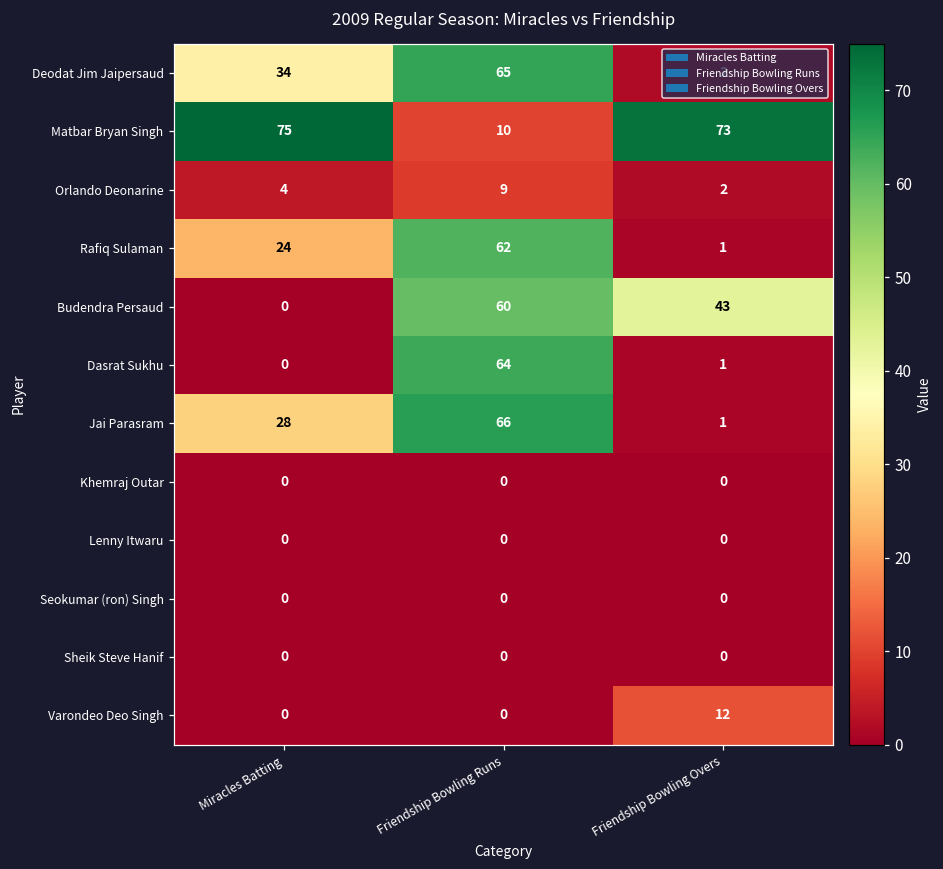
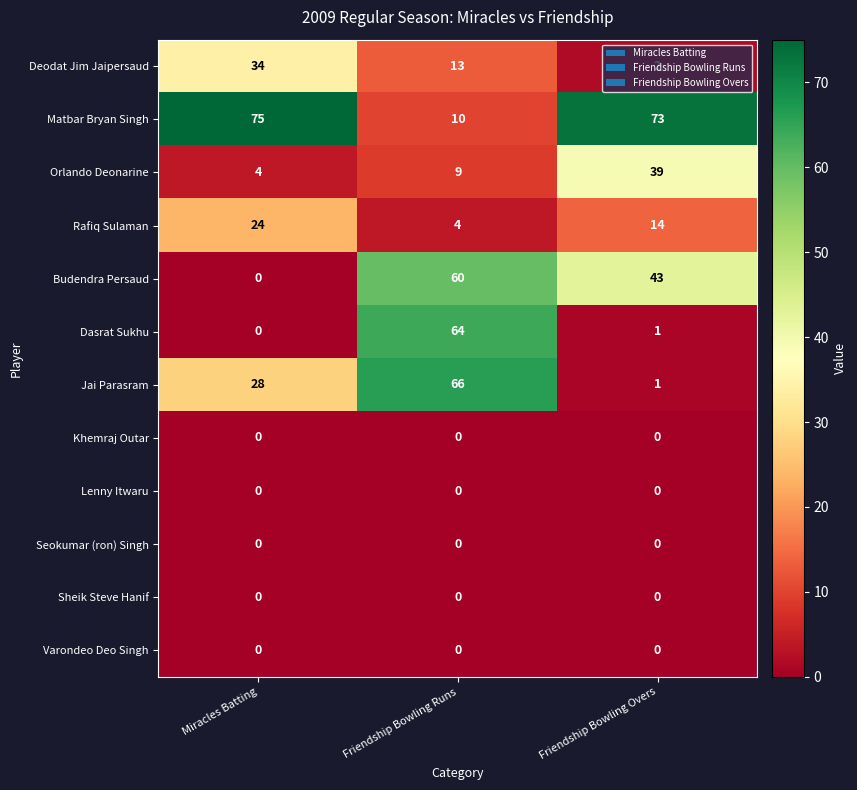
Deodat Jim Jaipersaud, Friendship Bowling Runs: 65 -> 13
Orlando Deonarine, Friendship Bowling Overs: 2 -> 39
Rafiq Sulaman, Friendship Bowling Runs: 62 -> 4
Rafiq Sulaman, Friendship Bowling Overs: 1 -> 14
Varondeo Deo Singh, Friendship Bowling Overs: 12 -> 0
